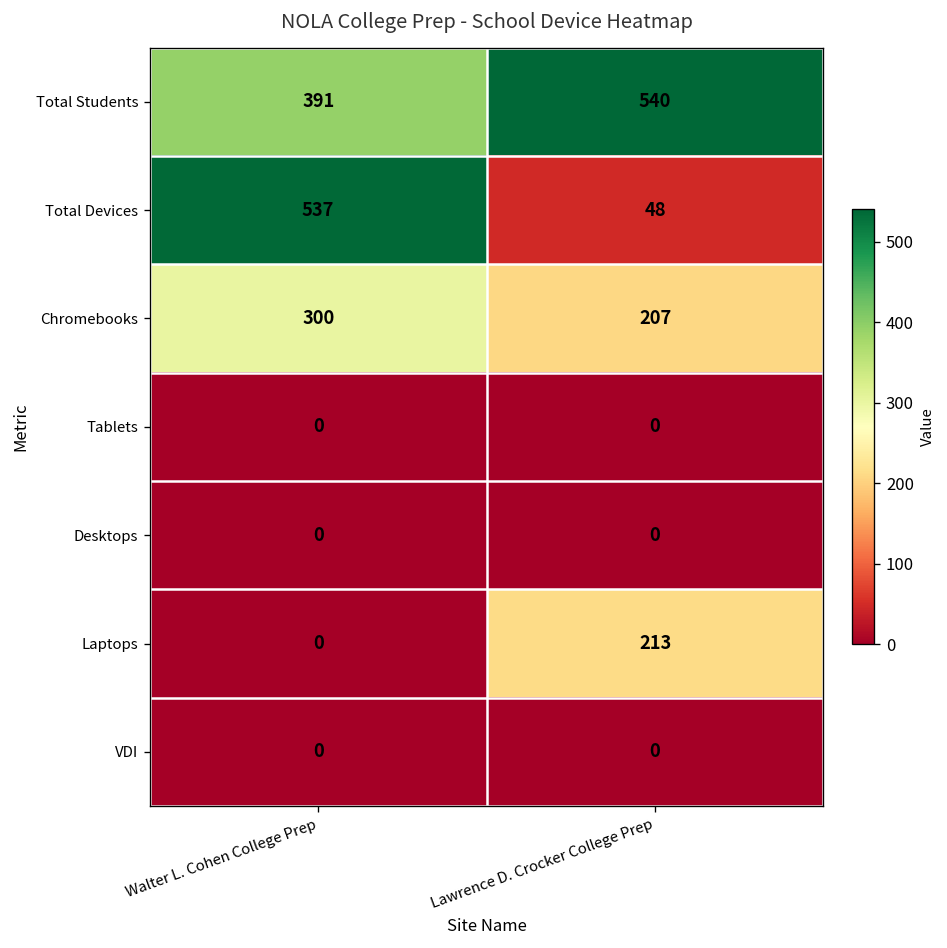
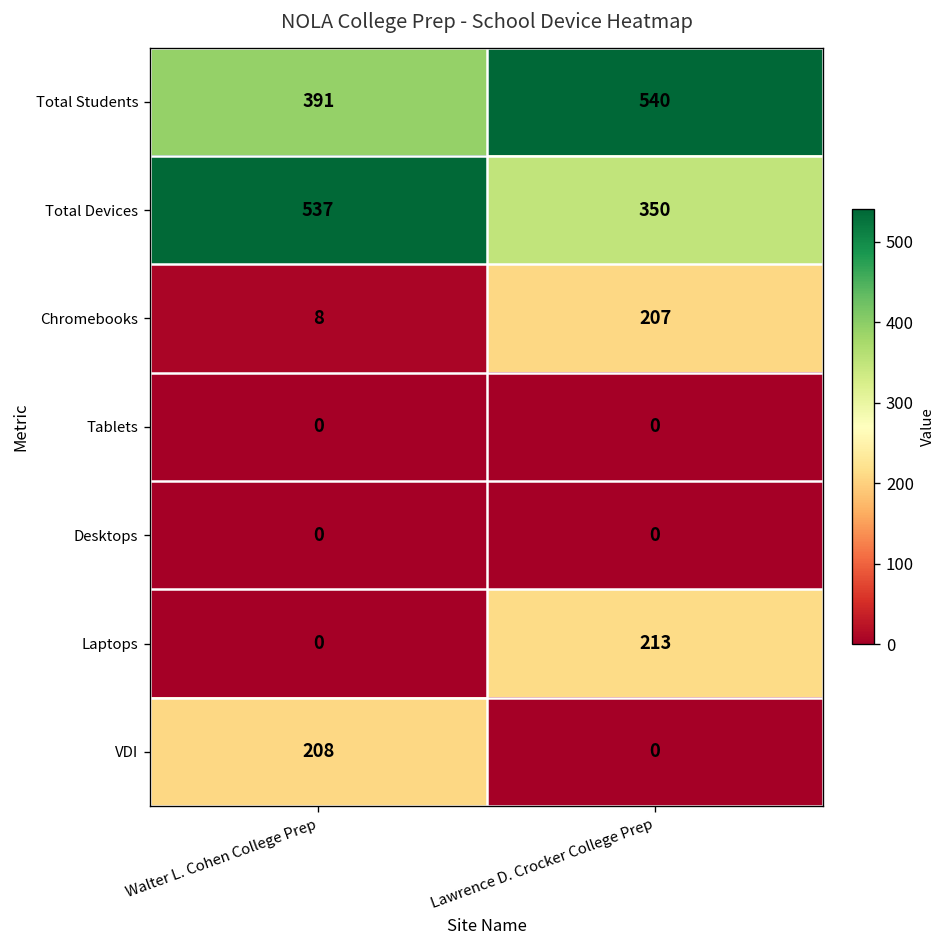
Total Devices, Lawrence D. Crocker College Prep: 48 -> 350
Chromebooks, Walter L. Cohen College Prep: 300 -> 8
VDI, Walter L. Cohen College Prep: 0 -> 208
